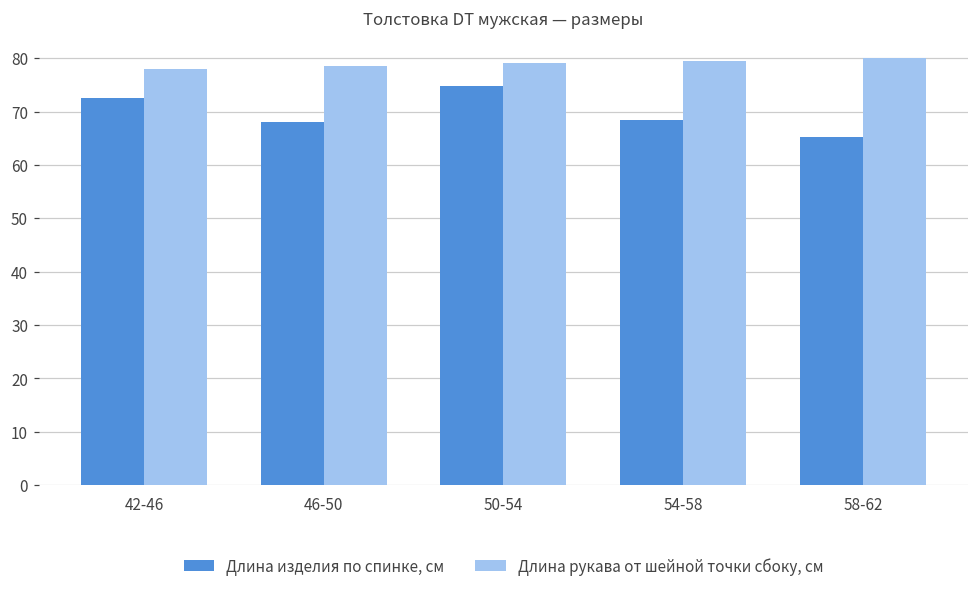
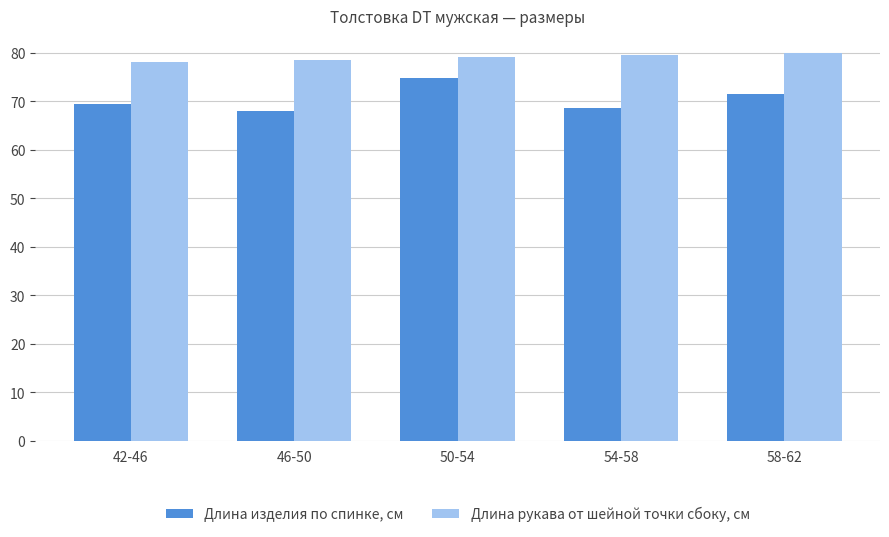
Длина изделия по спинке, см, 42-46: 73 -> 70
Длина изделия по спинке, см, 58-62: 65 -> 72
